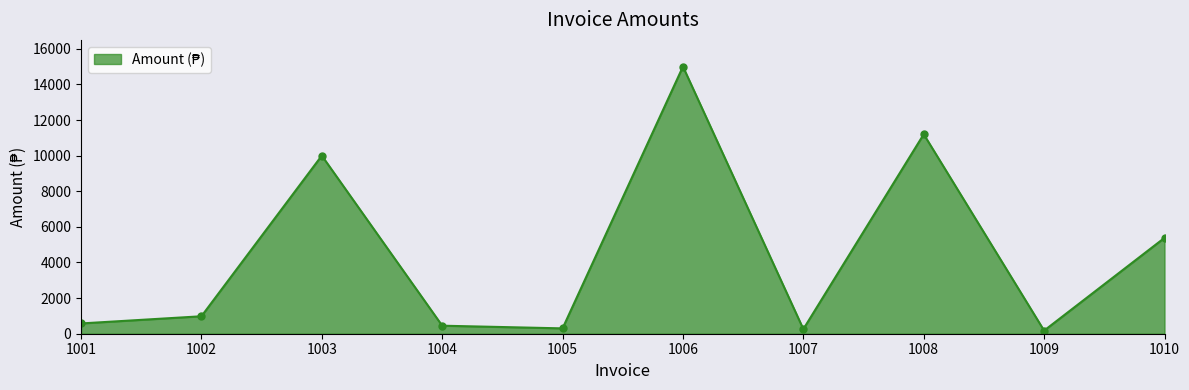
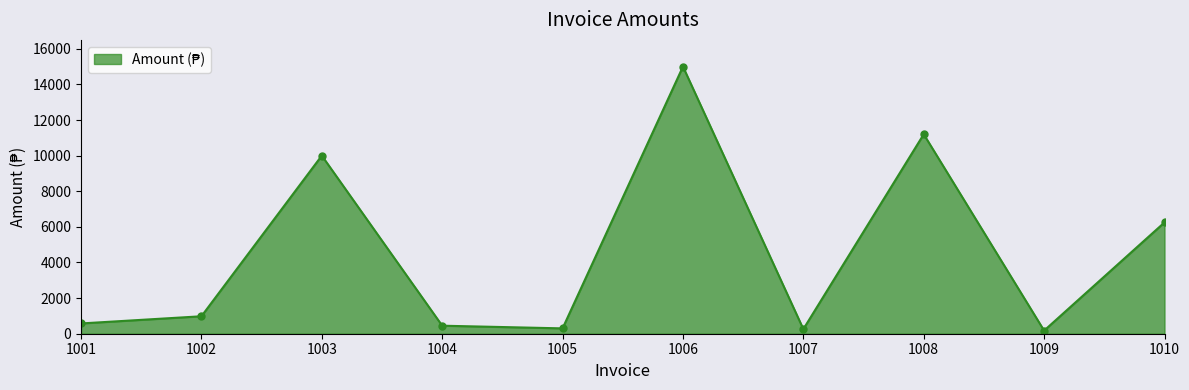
1010: 5400 -> 6300
